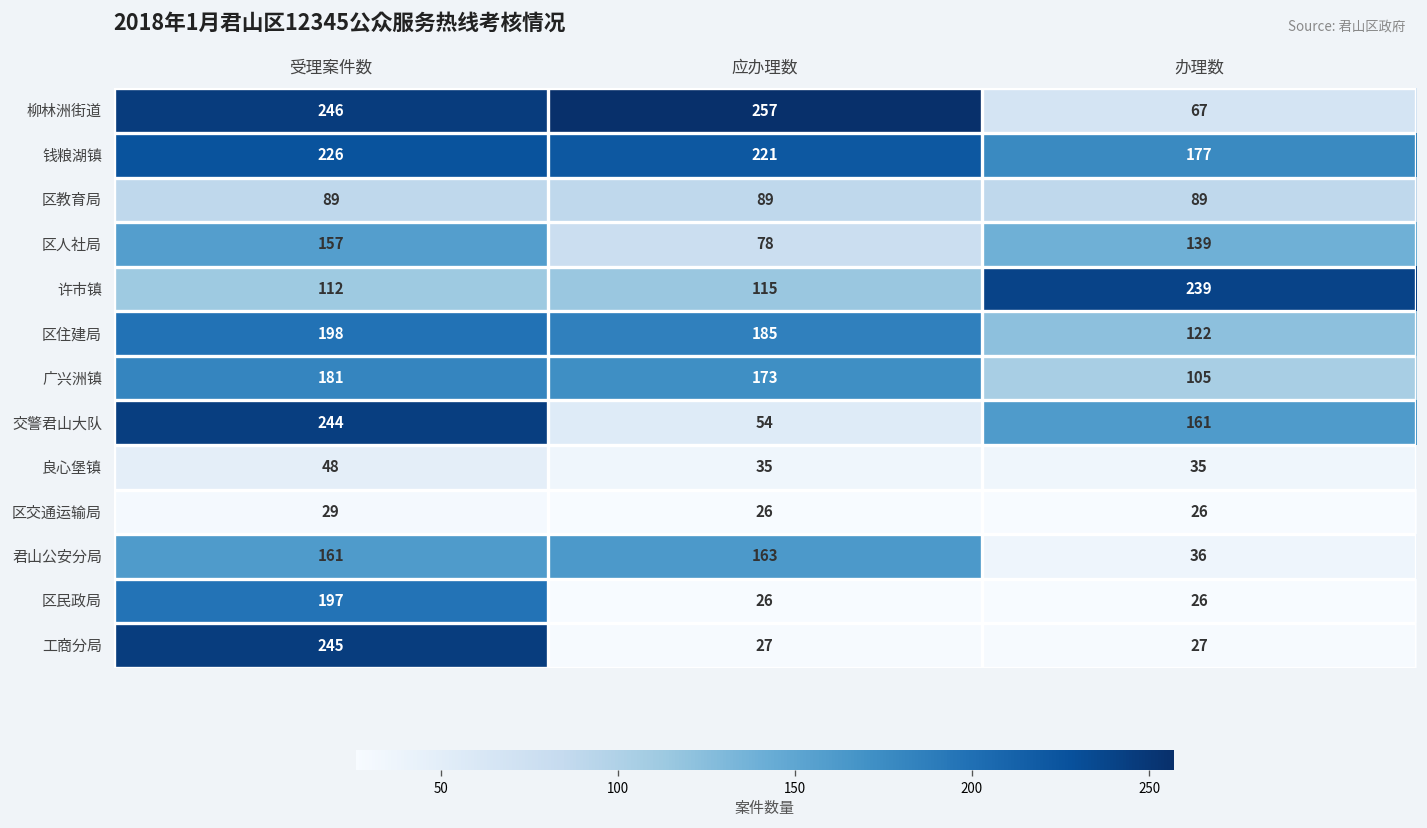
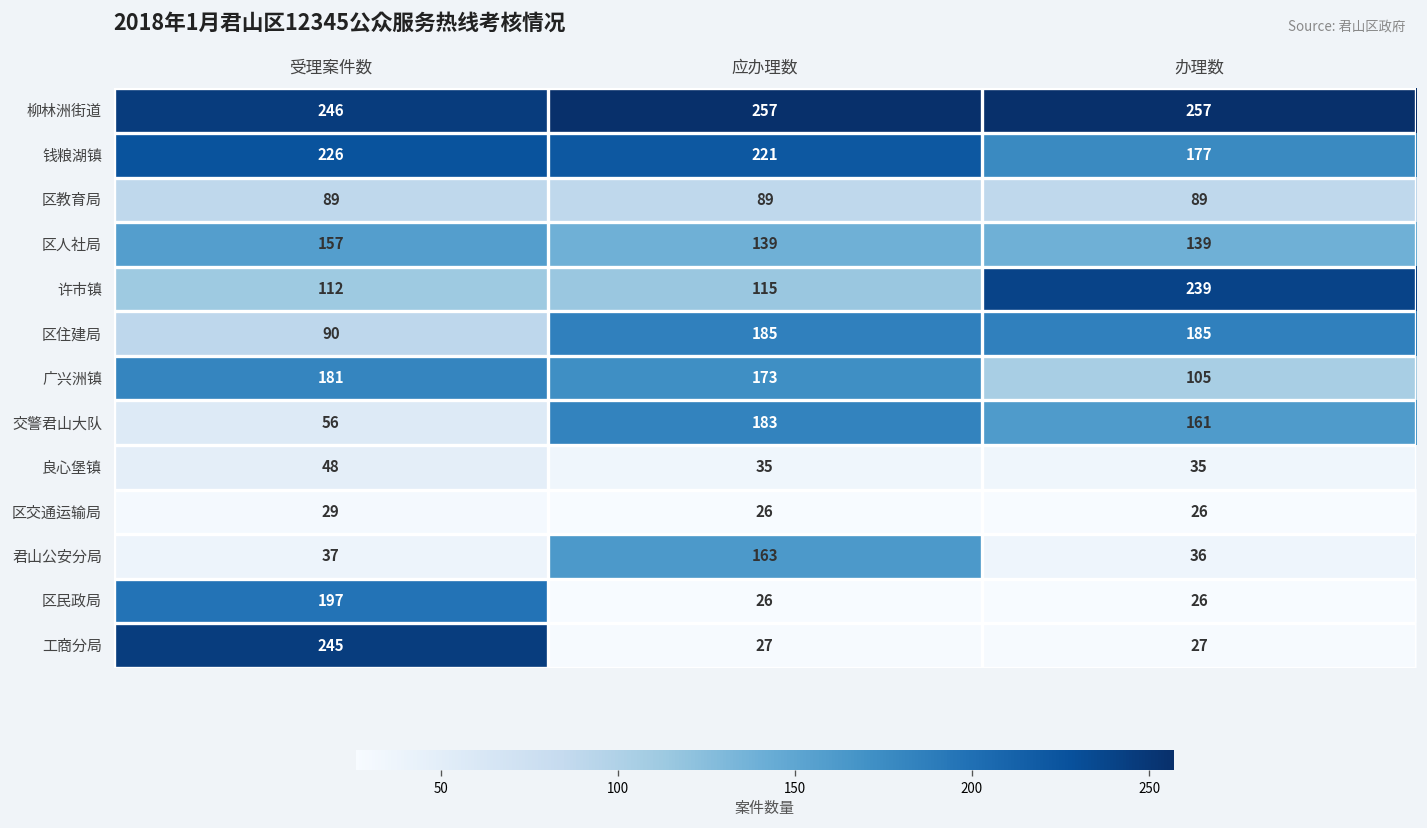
柳林洲街道, 办理数: 67 -> 257
区人社局, 应办理数: 78 -> 139
区住建局, 受理案件数: 198 -> 90
区住建局, 办理数: 122 -> 185
交警君山大队, 受理案件数: 244 -> 56
交警君山大队, 应办理数: 54 -> 183
君山公安分局, 受理案件数: 161 -> 37
